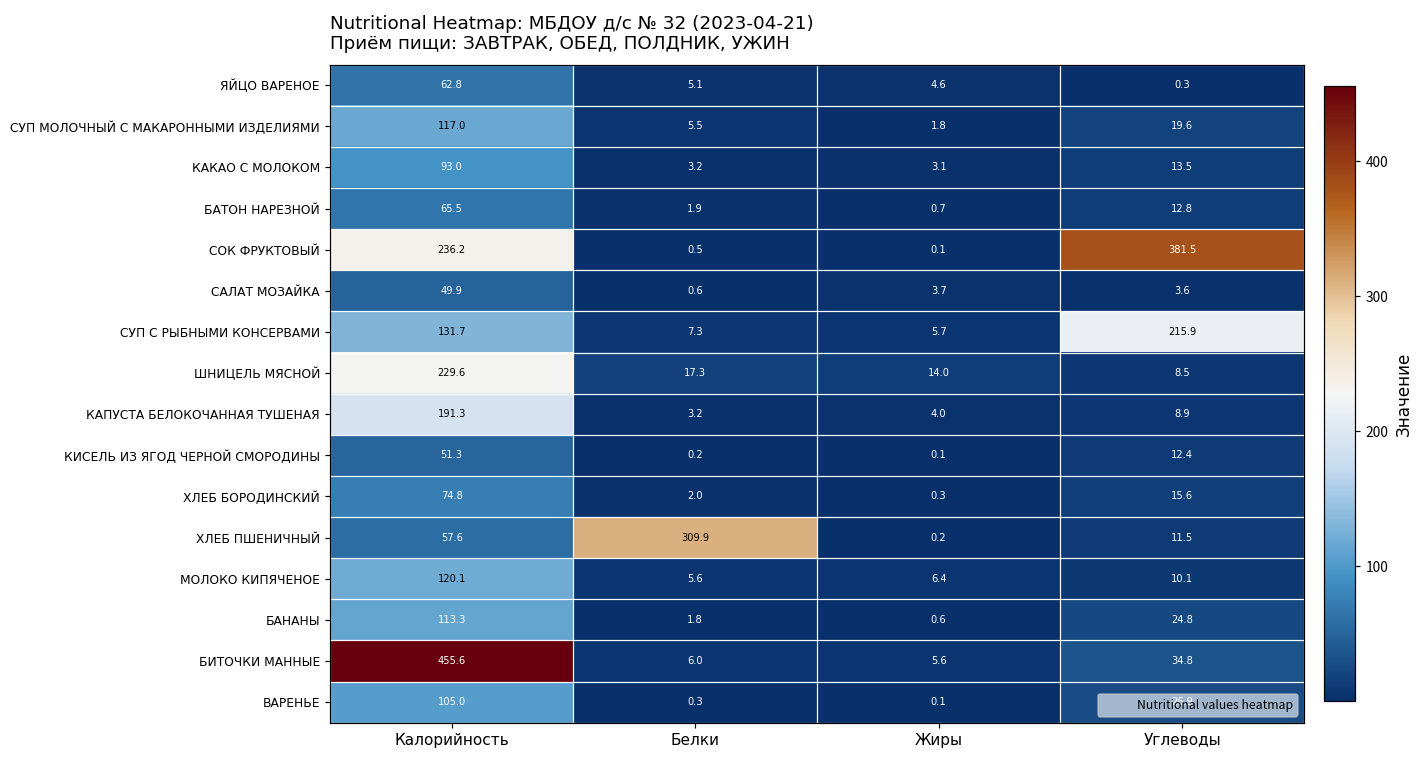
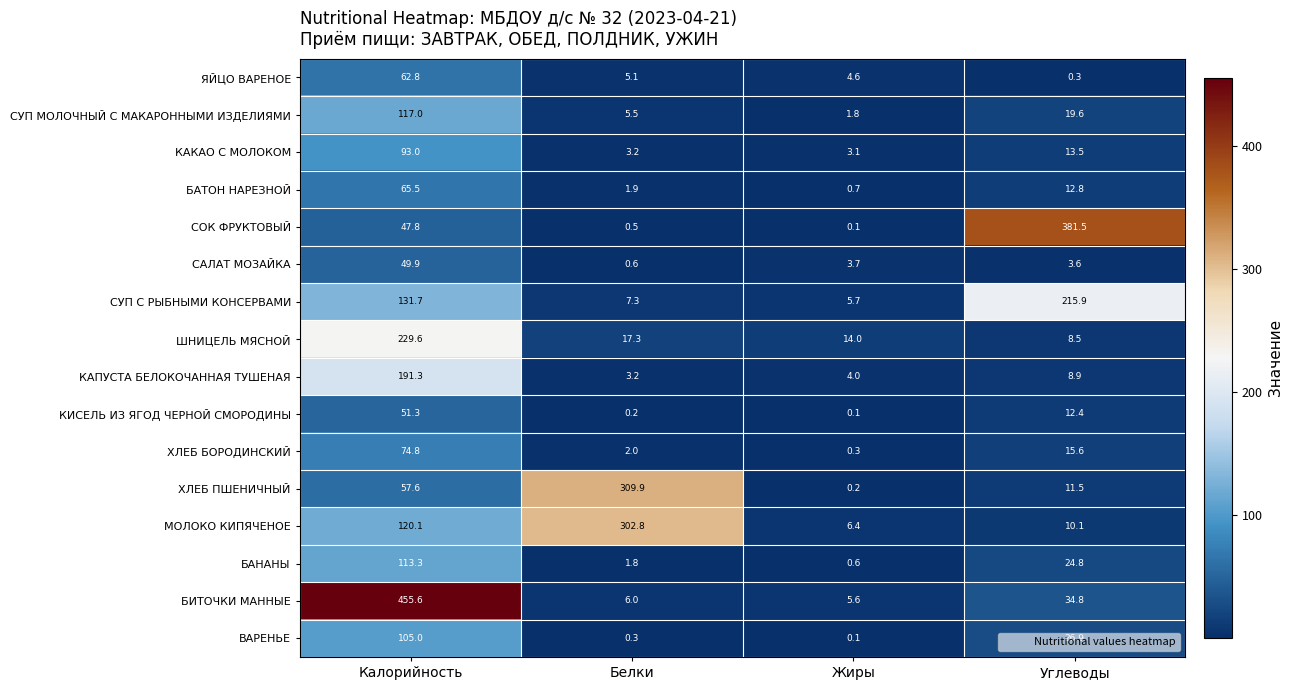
СОК ФРУКТОВЫЙ, Калорийность: 236.2 -> 47.8
МОЛОКО КИПЯЧЕНОЕ, Белки: 5.6 -> 302.8
